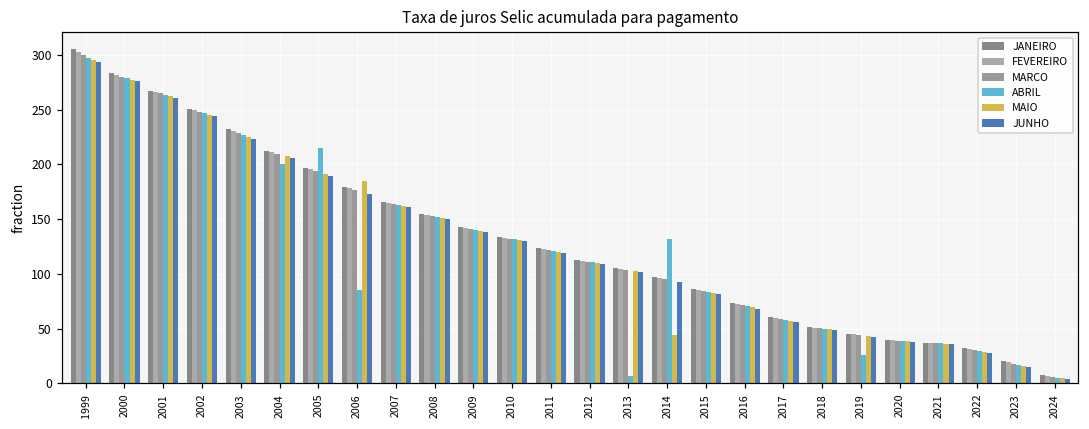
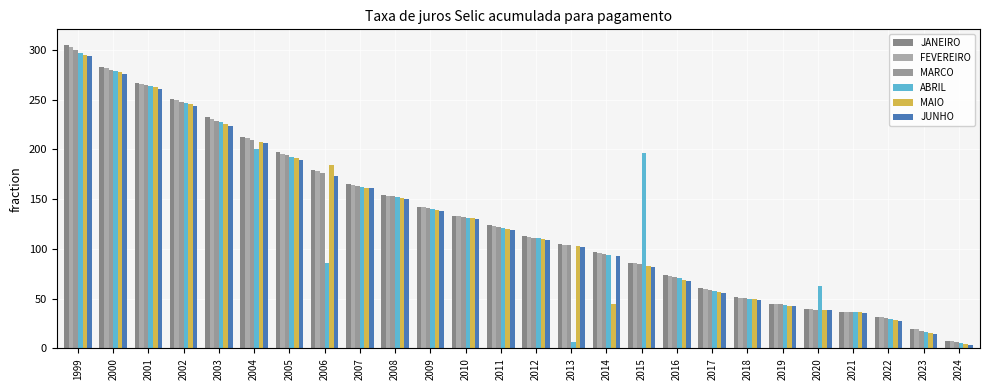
ABRIL, 2005: 220 -> 190
ABRIL, 2014: 130 -> 90
ABRIL, 2015: 80 -> 200
ABRIL, 2019: 30 -> 40
ABRIL, 2020: 40 -> 60
